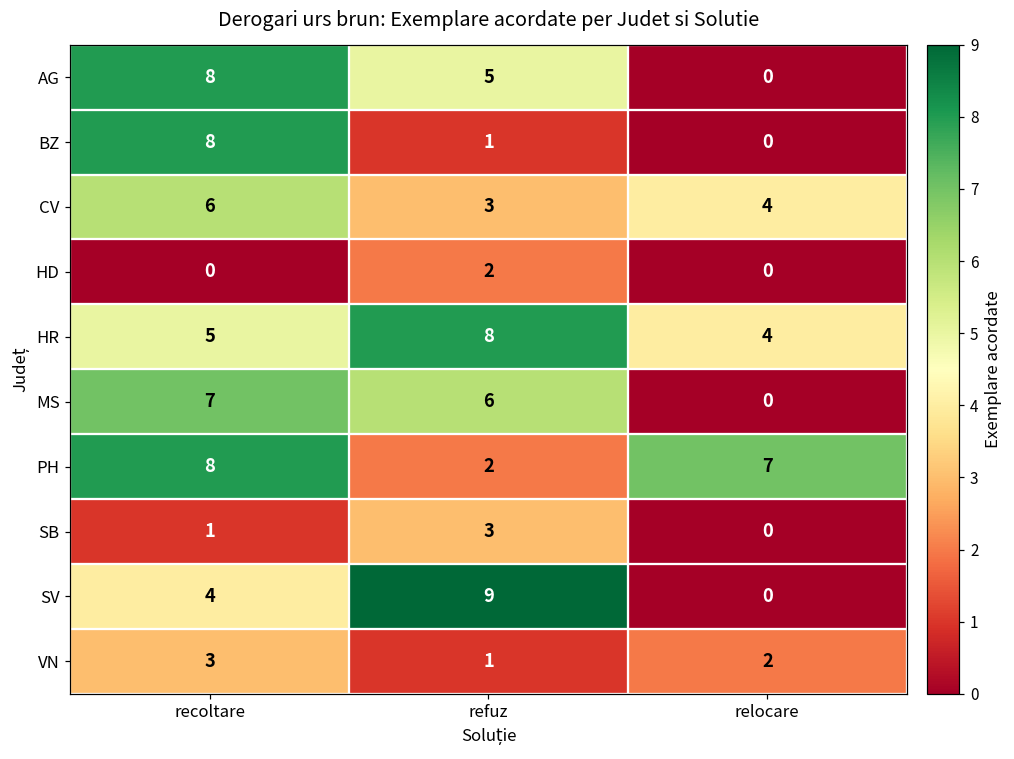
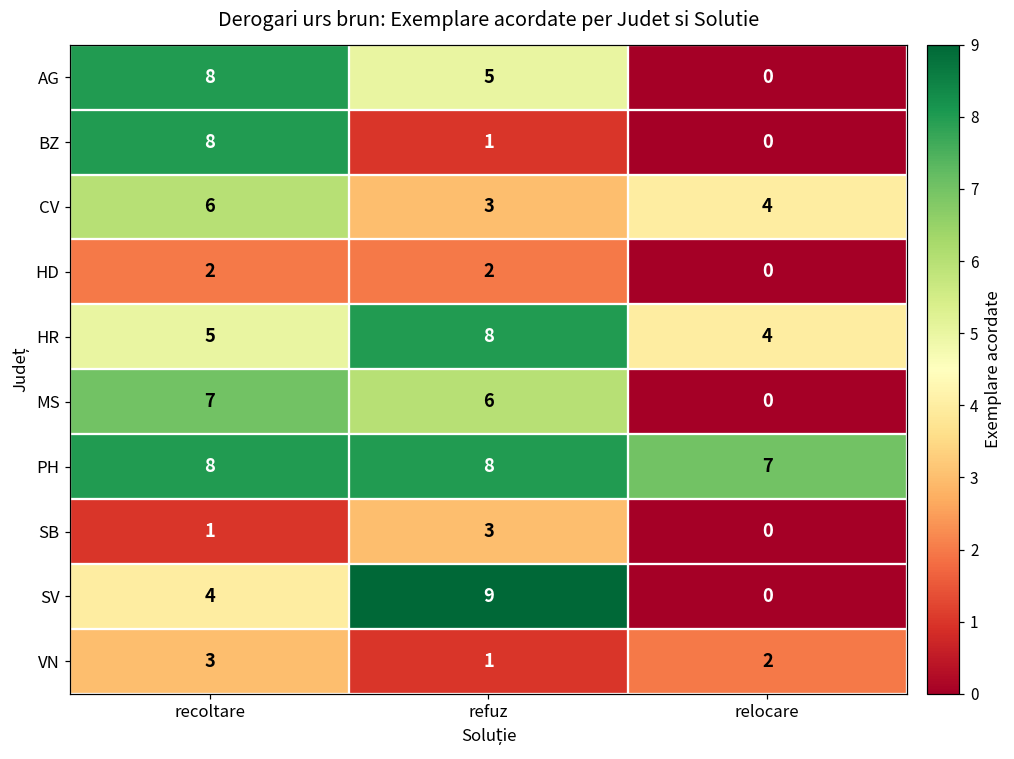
HD, recoltare: 0 -> 2
PH, refuz: 2 -> 8
